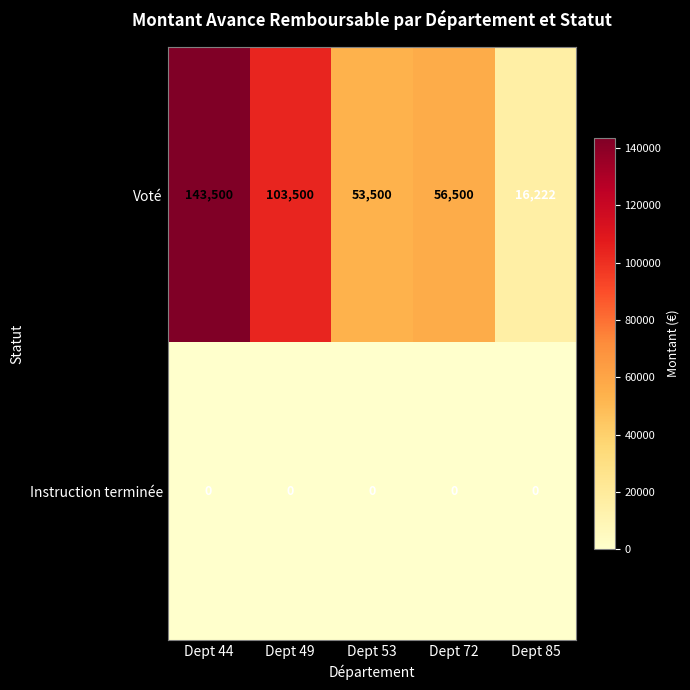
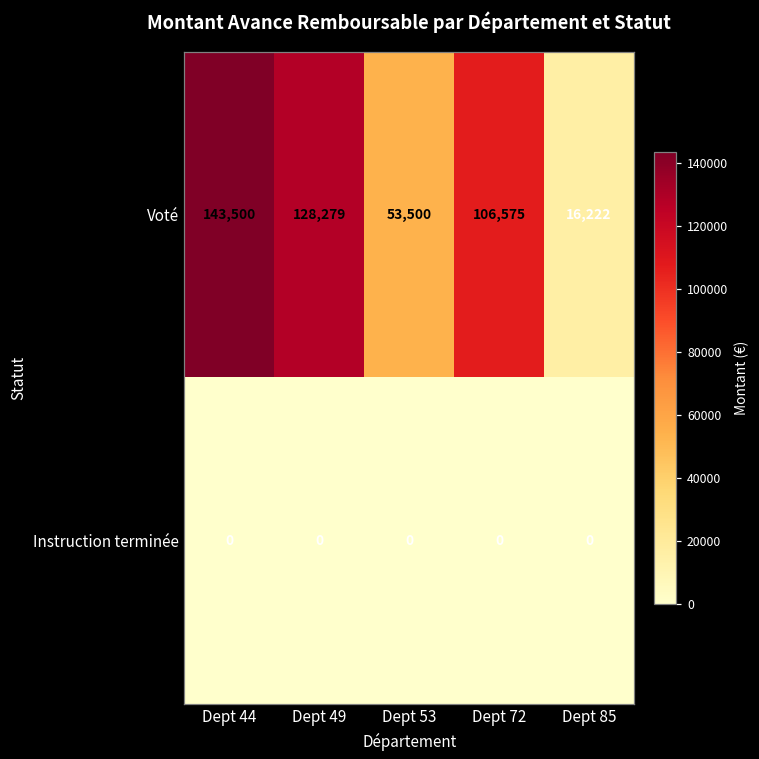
Voté, Dept 49: 103,500 -> 128,279
Voté, Dept 72: 56,500 -> 106,575
